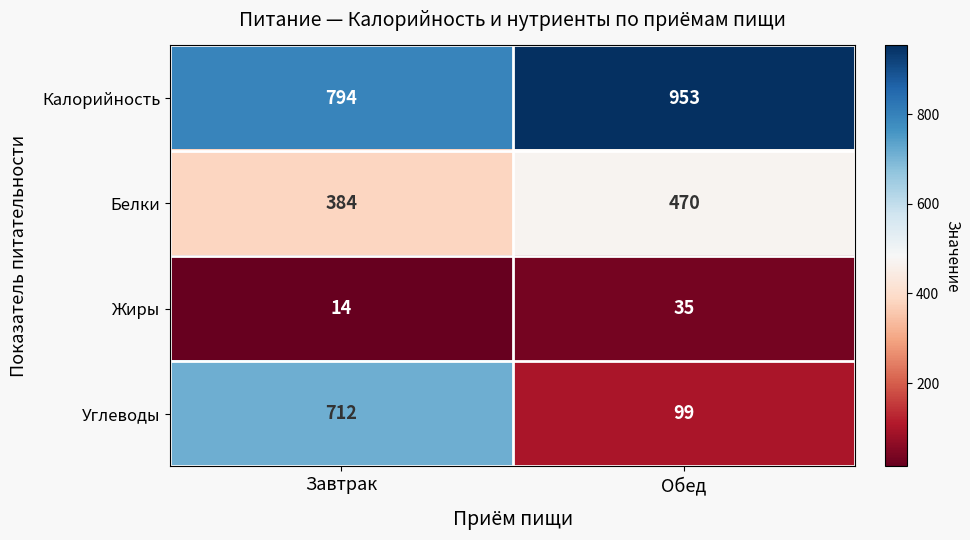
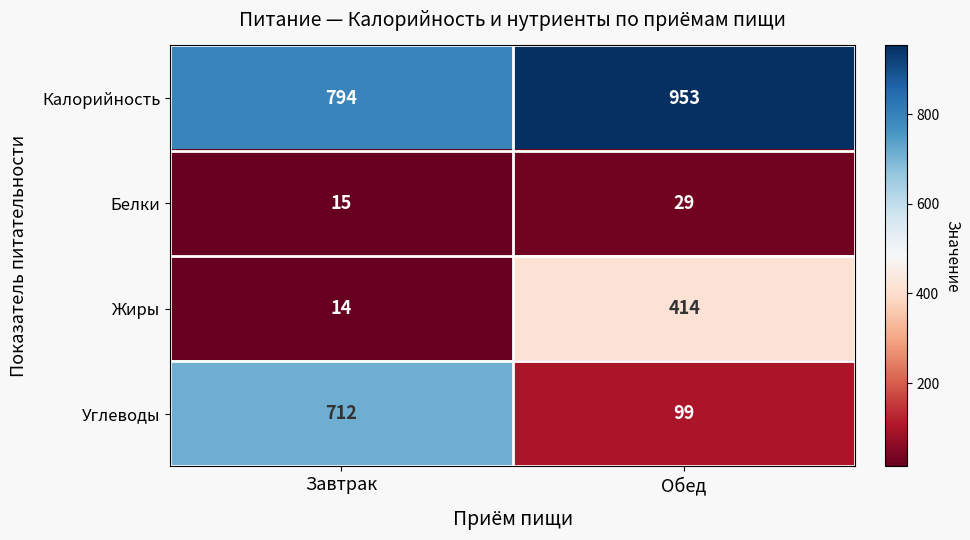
Белки, Завтрак: 384 -> 15
Белки, Обед: 470 -> 29
Жиры, Обед: 35 -> 414
